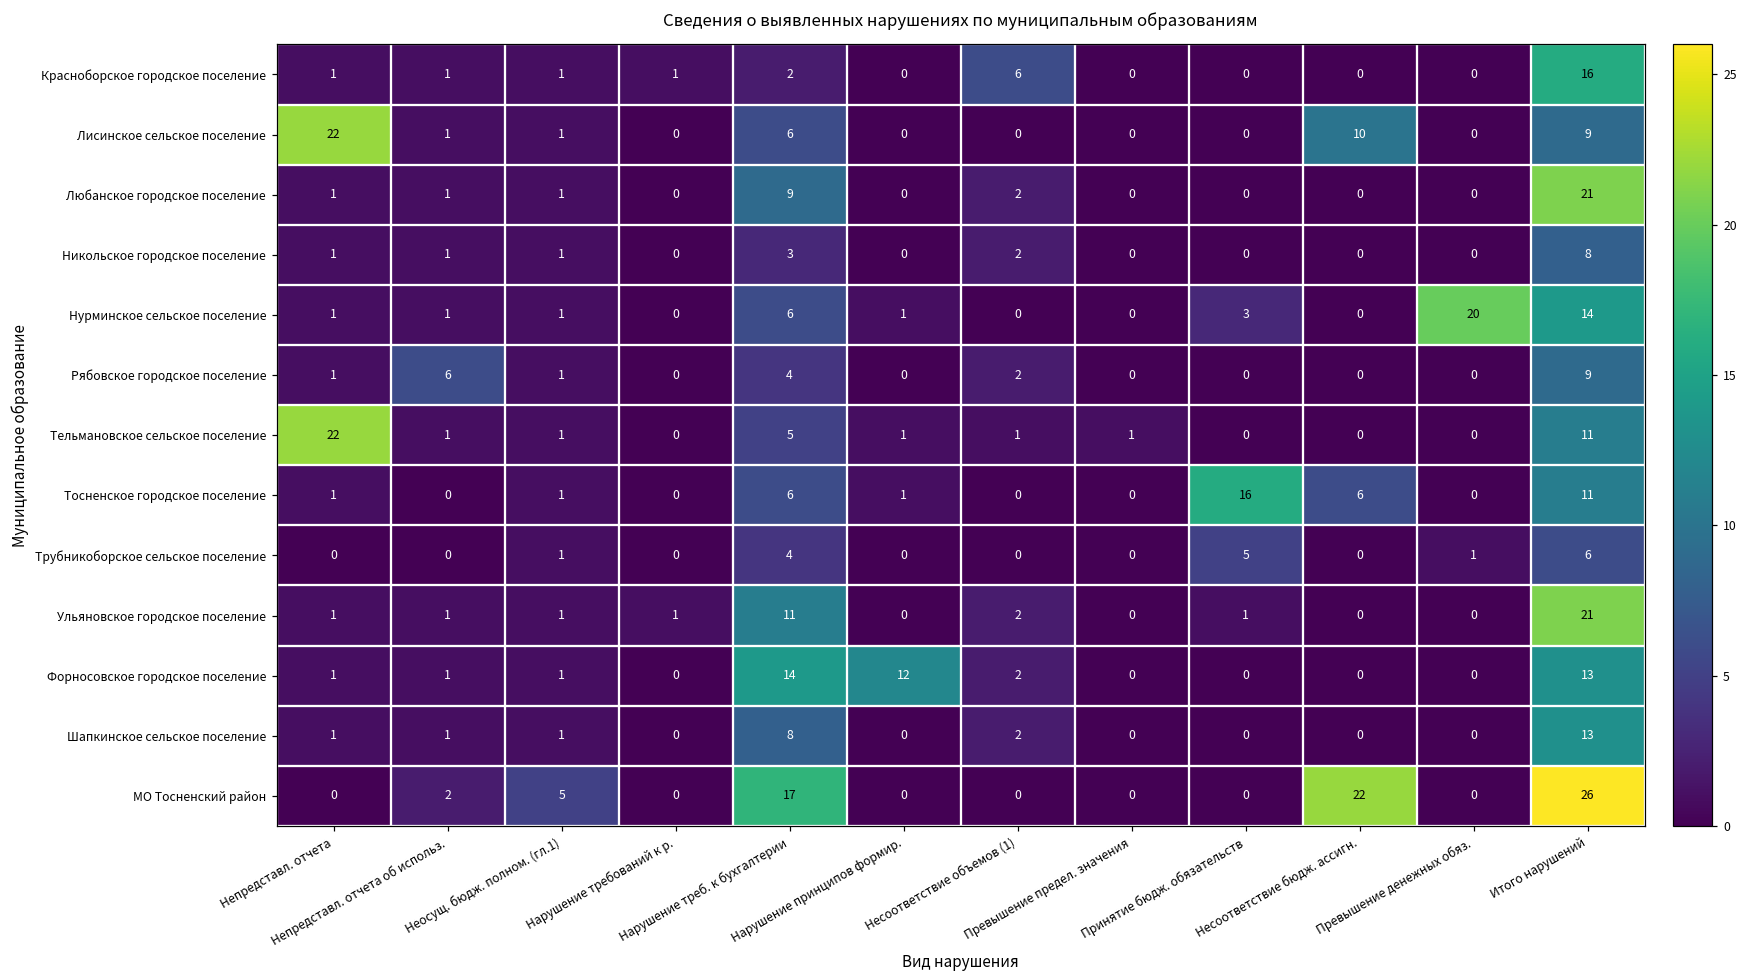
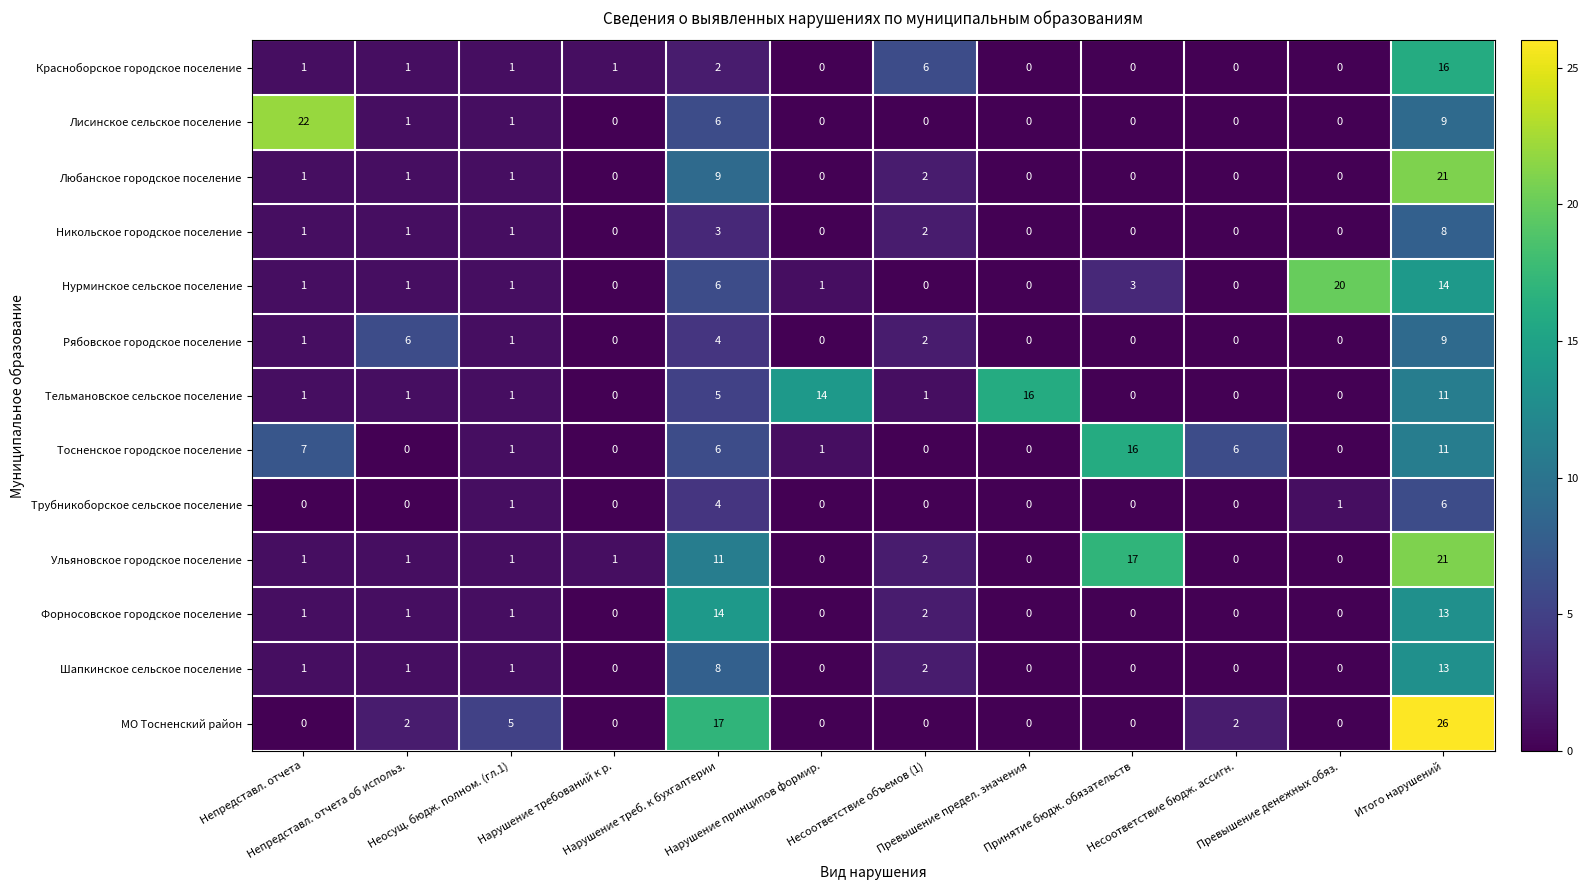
Лисинское сельское поселение, Несоответствие бюдж. ассигн.: 10 -> 0
Тельмановское сельское поселение, Непредставл. отчета: 22 -> 1
Тельмановское сельское поселение, Нарушение принципов формир.: 1 -> 14
Тельмановское сельское поселение, Превышение предел. значения: 1 -> 16
Тосненское городское поселение, Непредставл. отчета: 1 -> 7
Трубникоборское сельское поселение, Принятие бюдж. обязательств: 5 -> 0
Ульяновское городское поселение, Принятие бюдж. обязательств: 1 -> 17
Форносовское городское поселение, Нарушение принципов формир.: 12 -> 0
МО Тосненский район, Несоответствие бюдж. ассигн.: 22 -> 2
